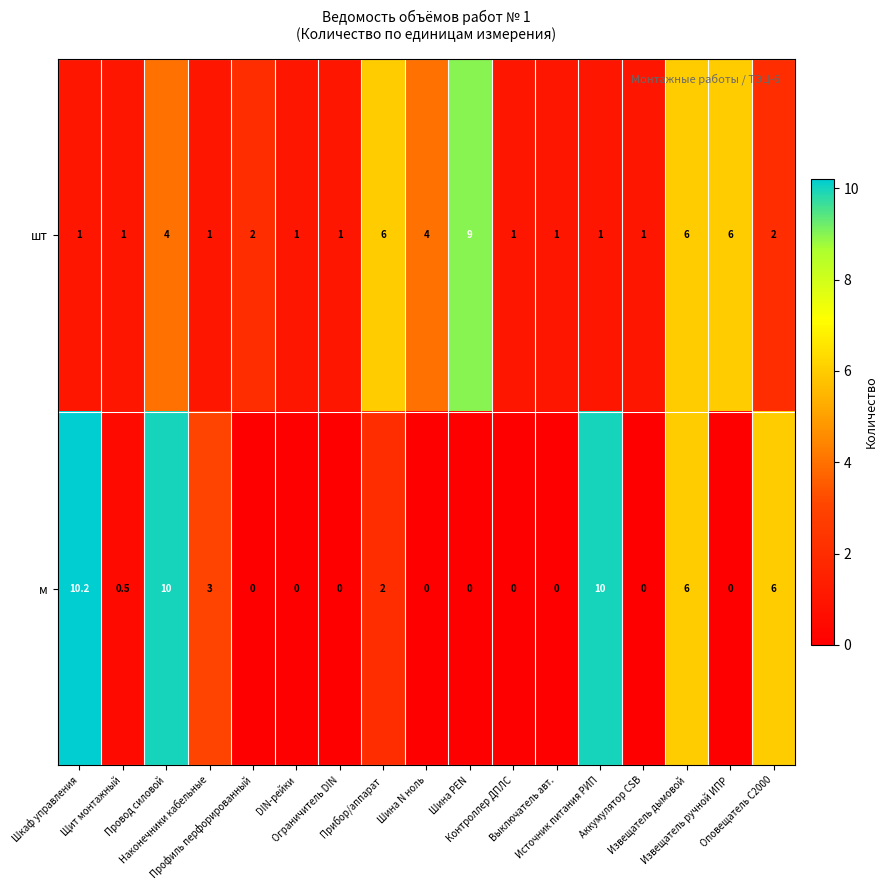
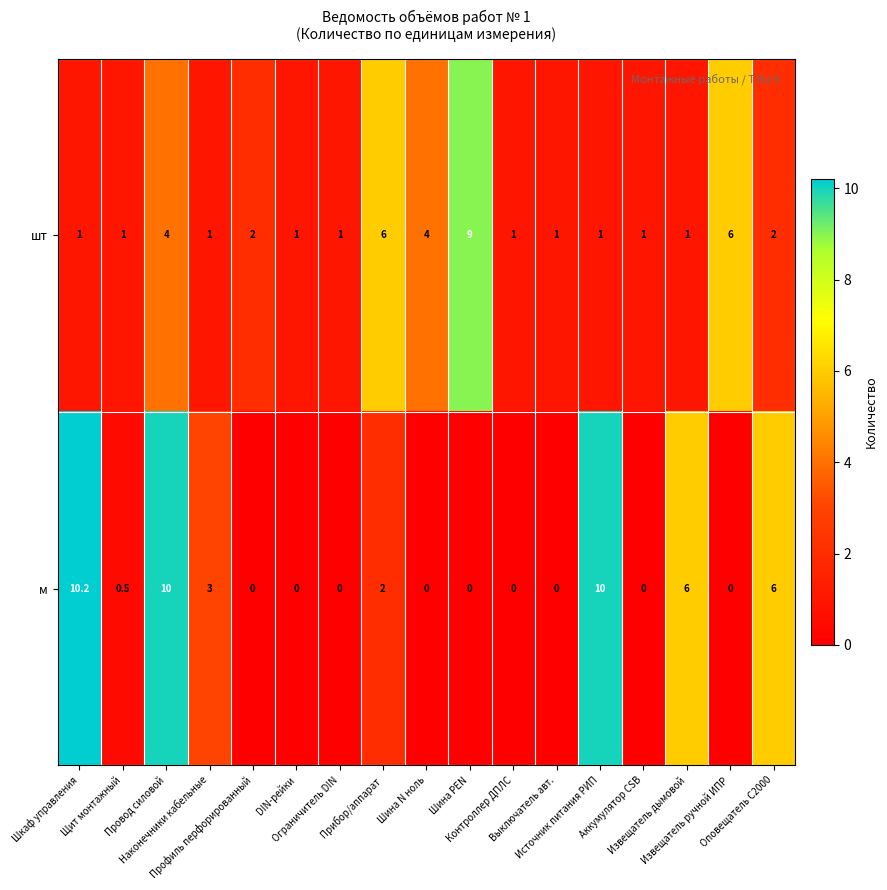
шт, Извещатель дымовой: 6 -> 1
